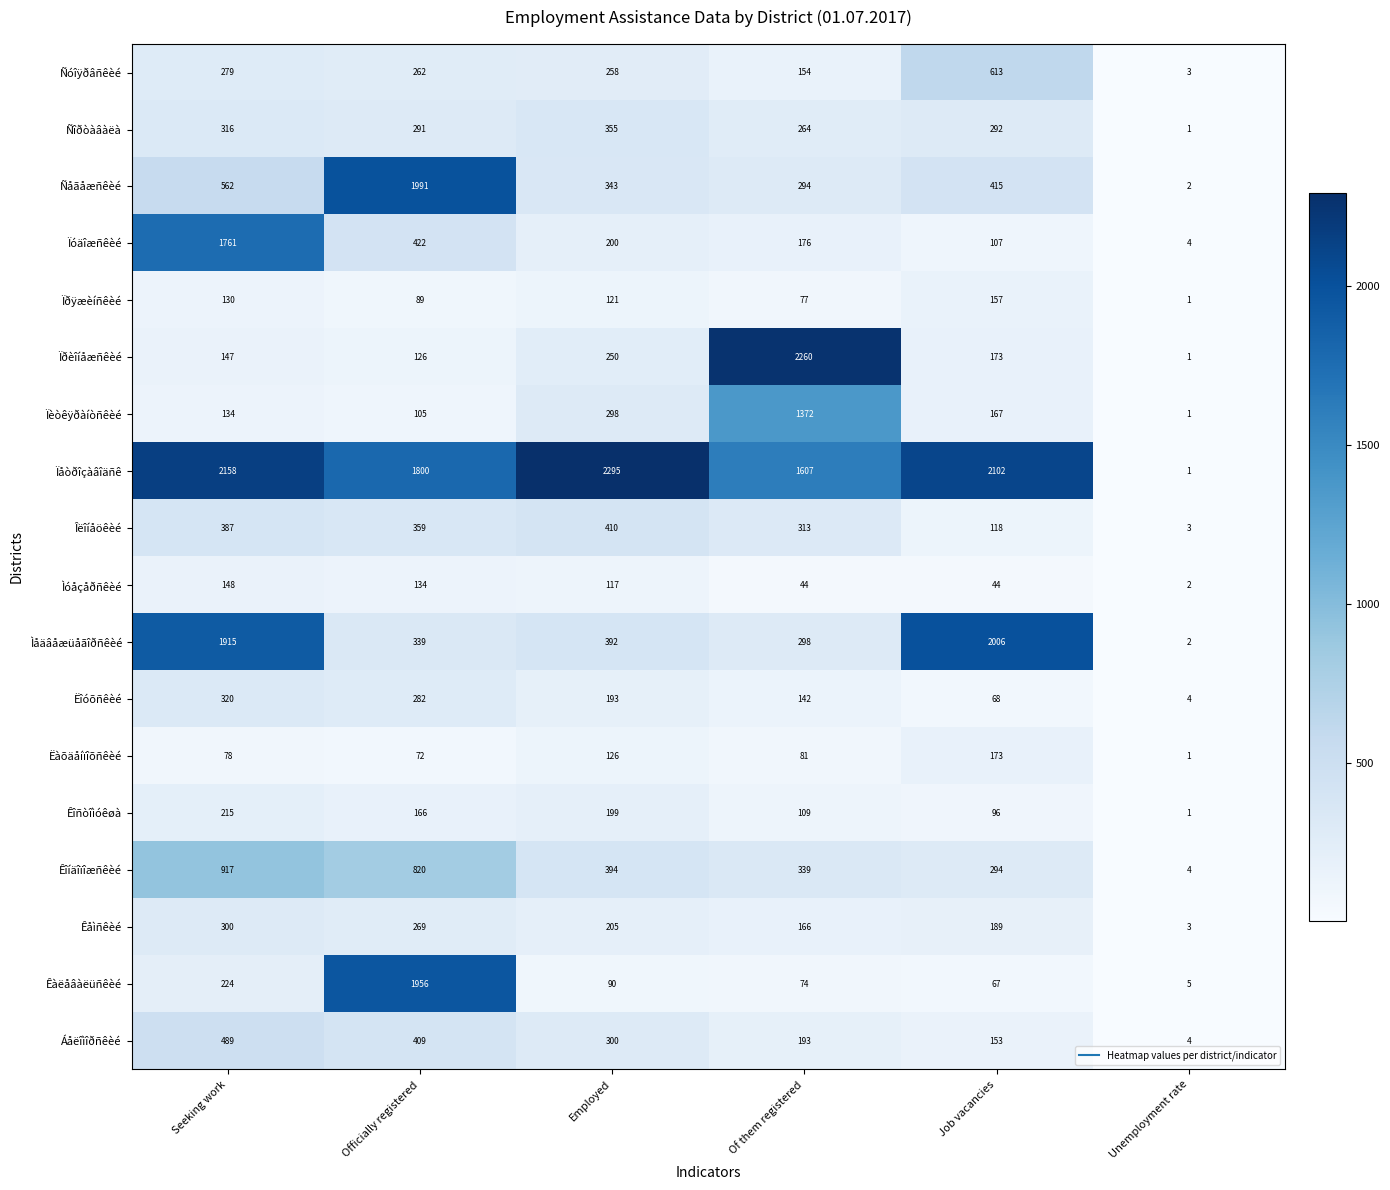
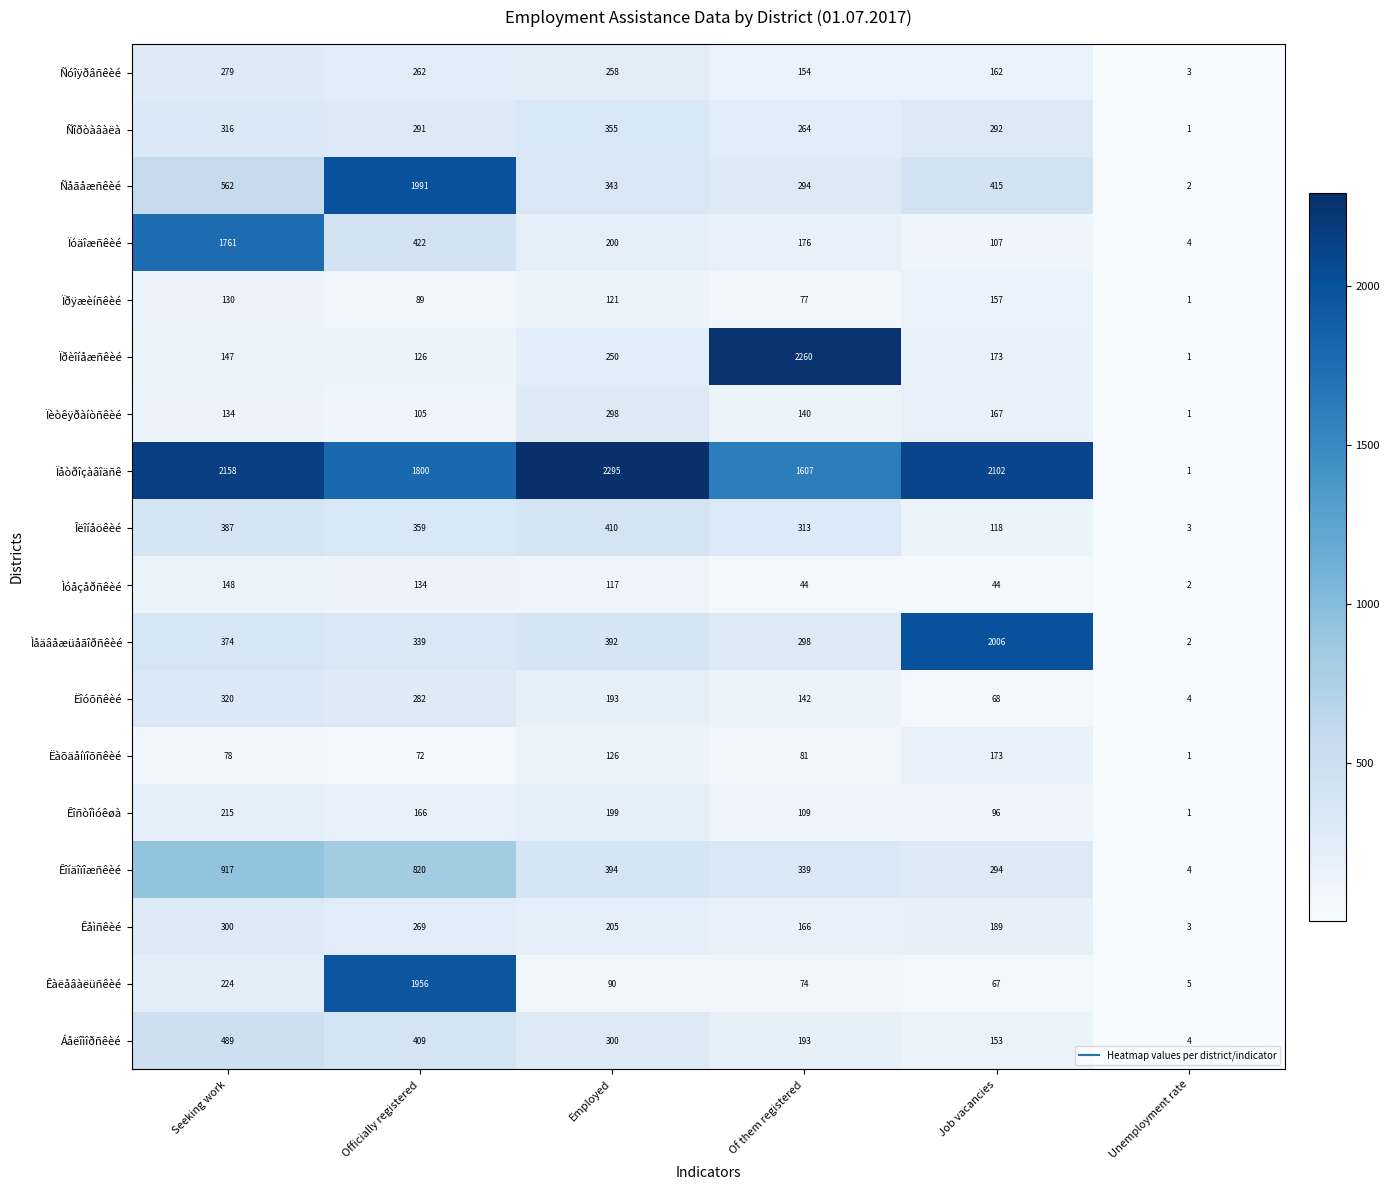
Ñóîÿðâñêèé, Job vacancies: 613 -> 162
Ïèòêÿðàíòñêèé, Of them registered: 1372 -> 140
Ìåäâåæüåãîðñêèé, Seeking work: 1915 -> 374
